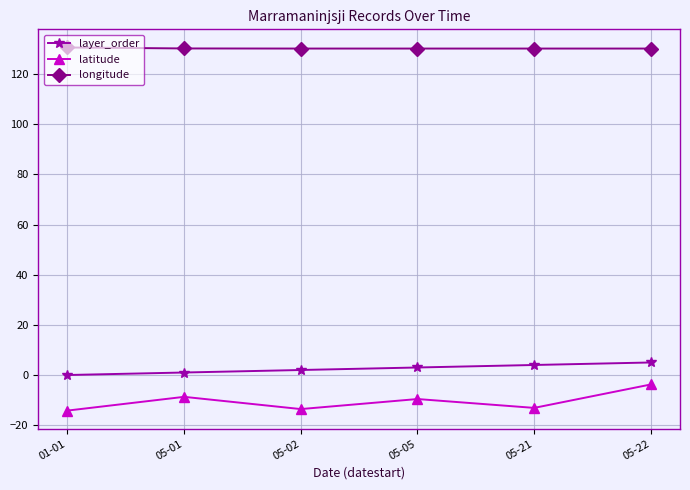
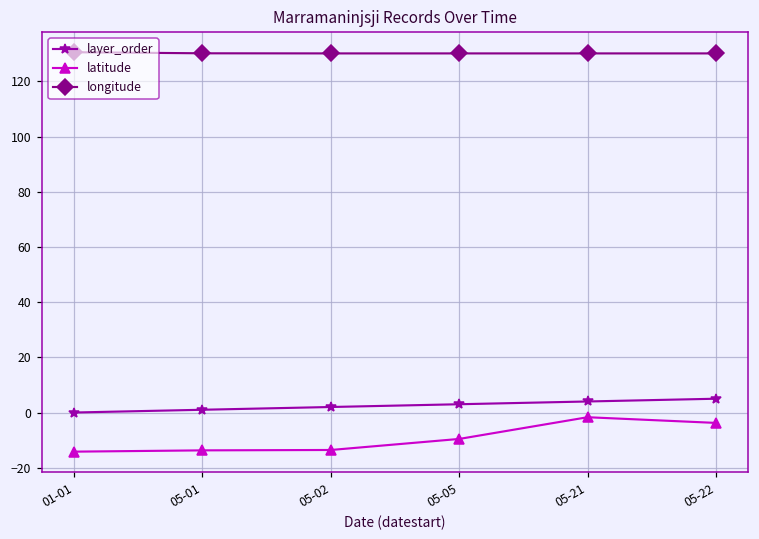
latitude, 05-01: -9 -> -14
latitude, 05-21: -13 -> -2
